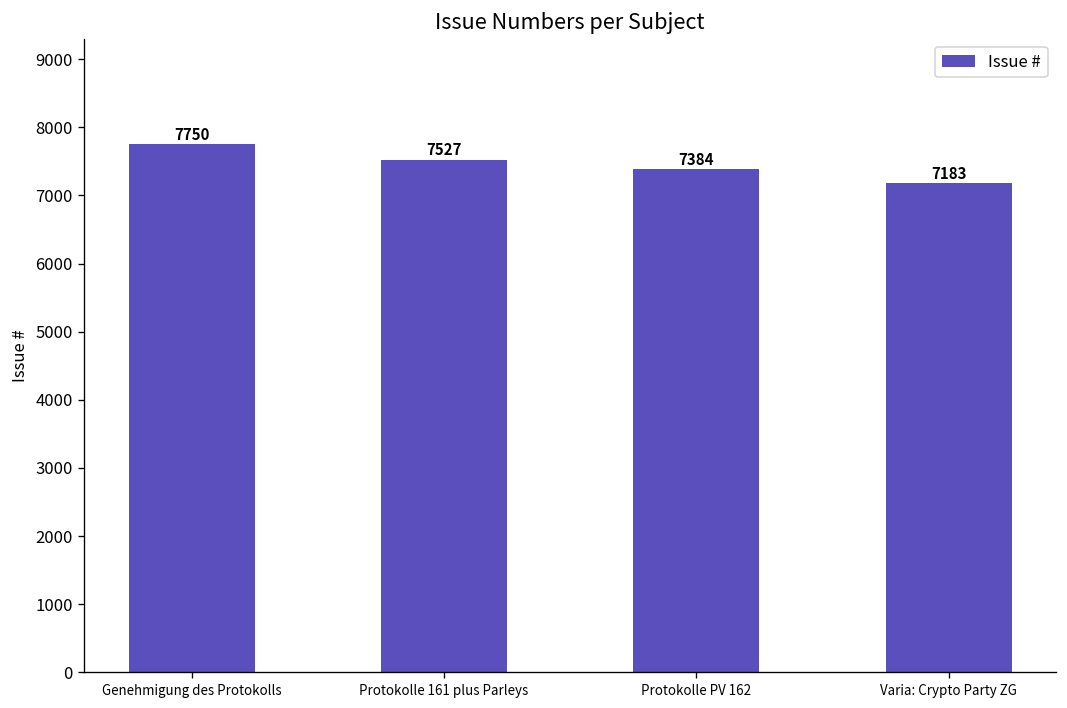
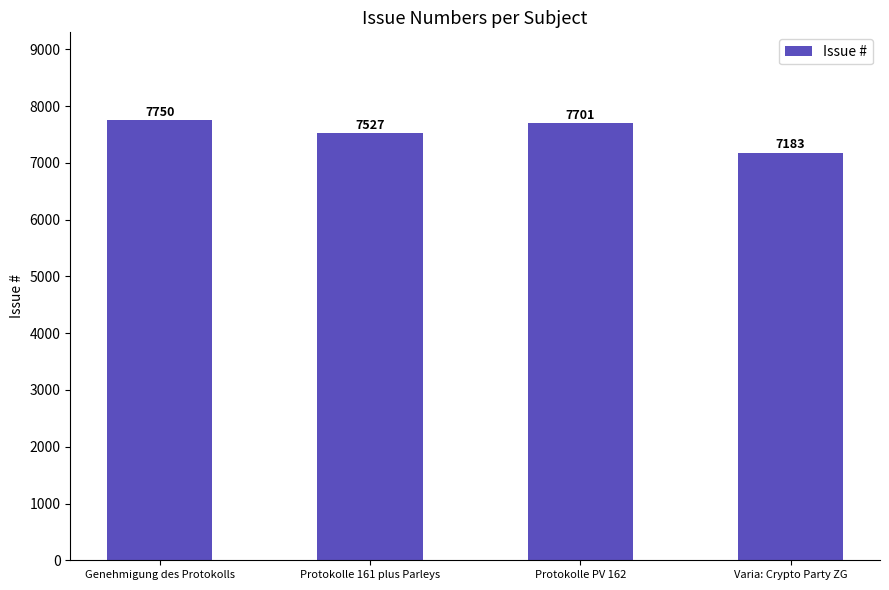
Protokolle PV 162: 7384 -> 7701
